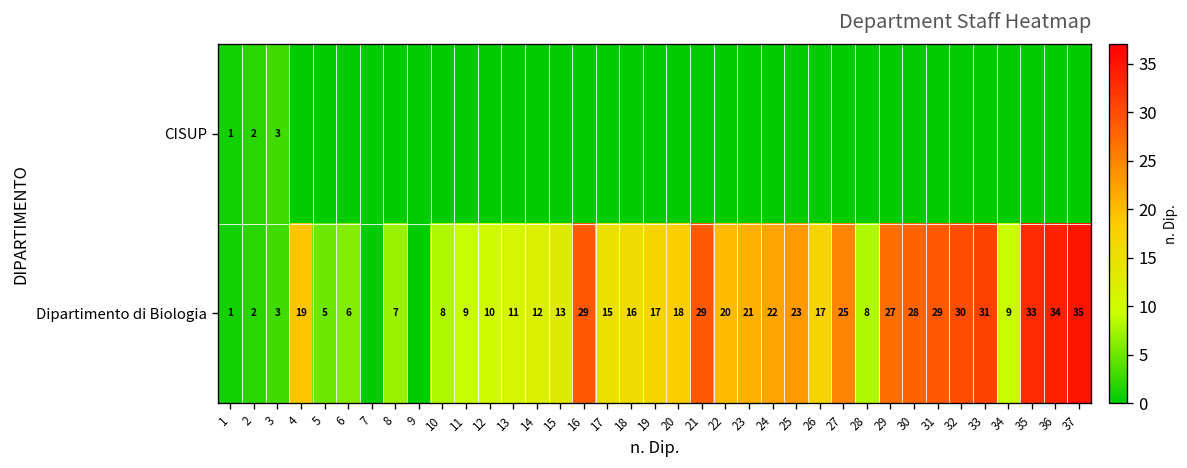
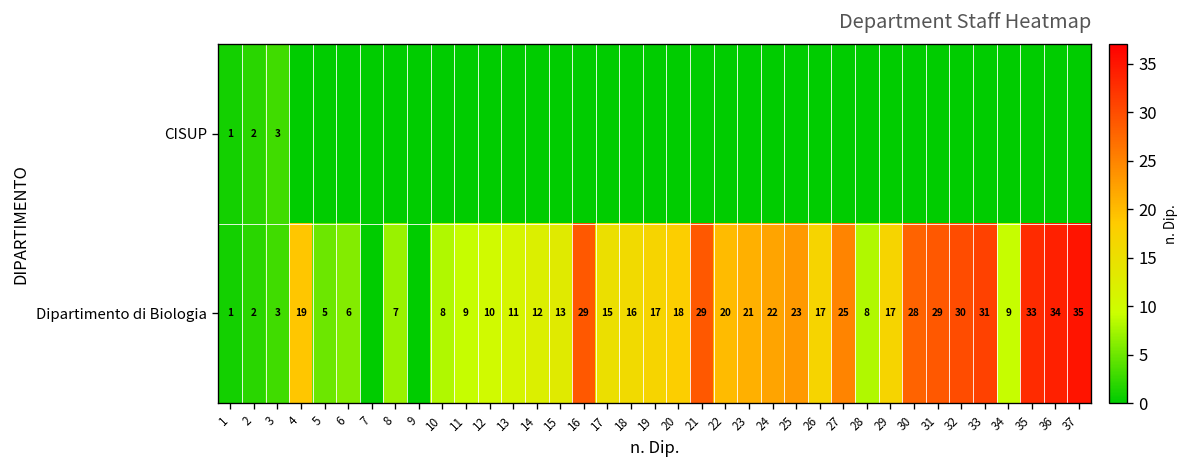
Dipartimento di Biologia, 29: 27 -> 17
